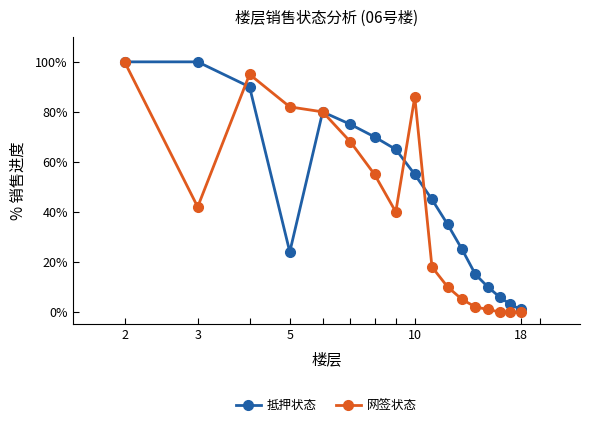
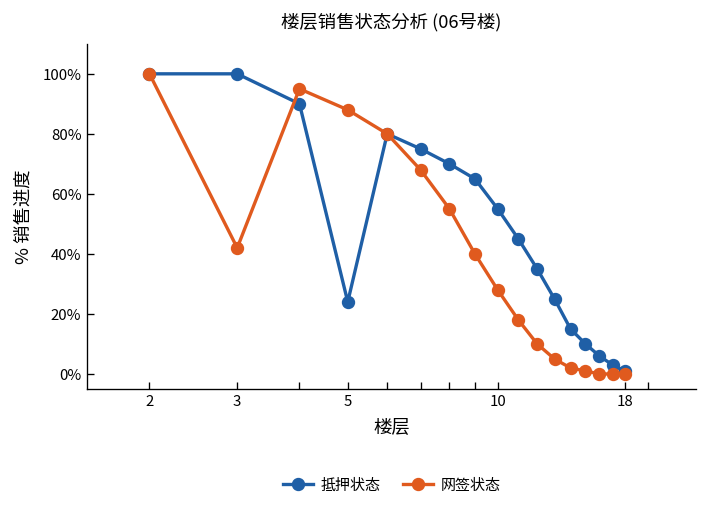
网签状态, 5: 82% -> 88%
网签状态, 10: 86% -> 28%
